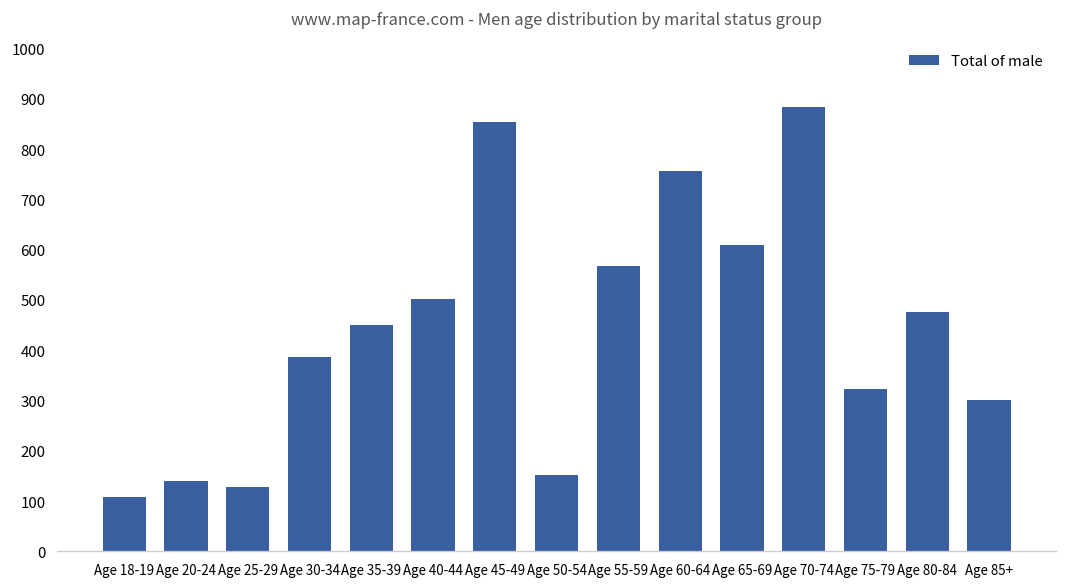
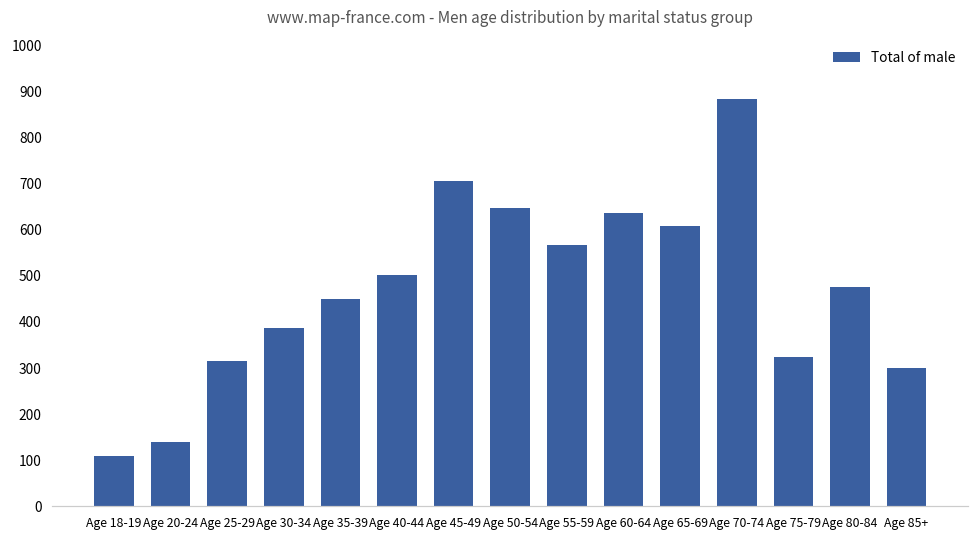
Age 25-29: 130 -> 320
Age 45-49: 860 -> 710
Age 50-54: 150 -> 650
Age 60-64: 760 -> 640
